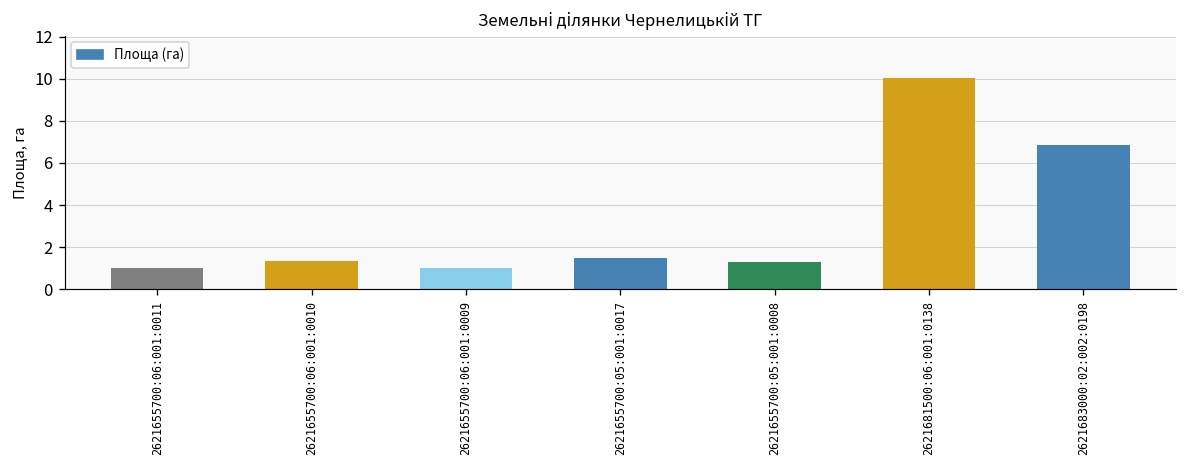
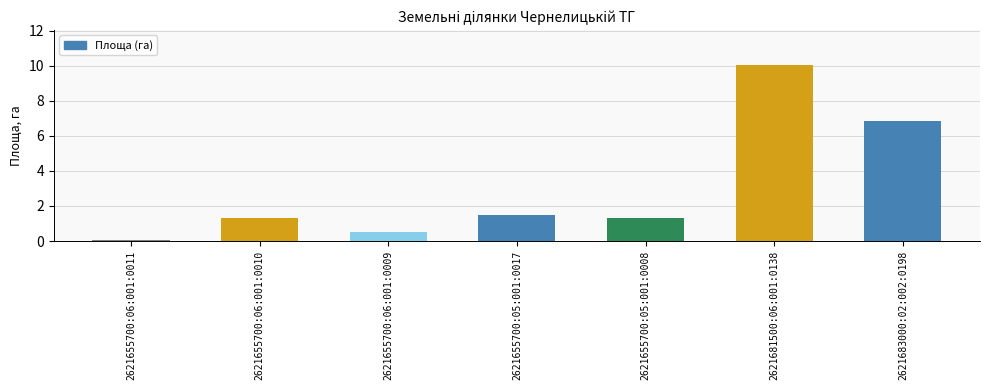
2621655700:06:001:0011: 1.0 -> 0.1
2621655700:06:001:0009: 1.0 -> 0.5
